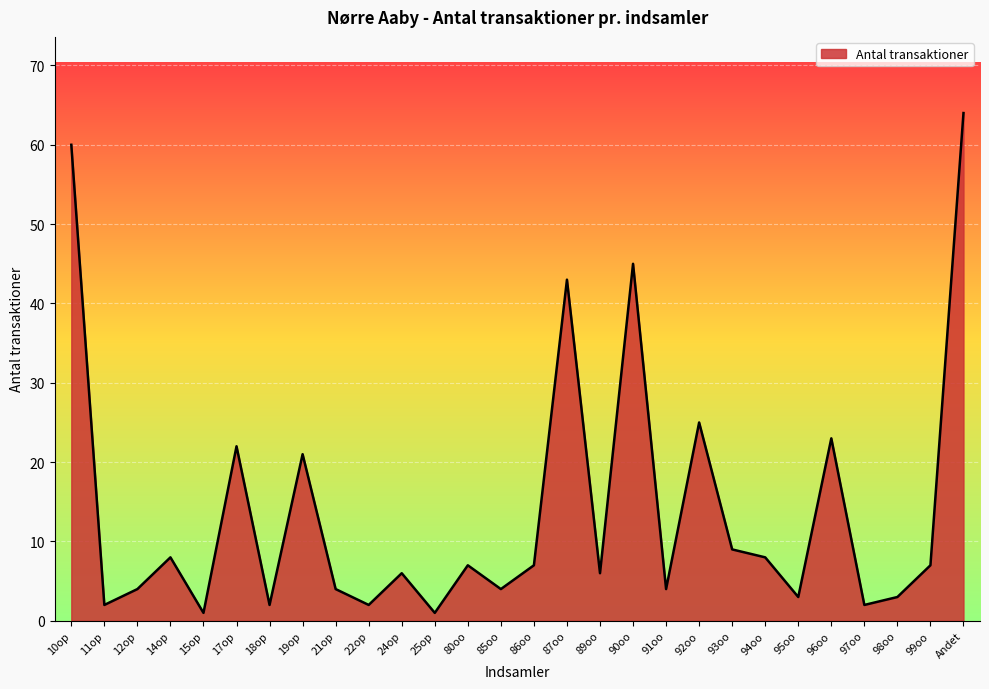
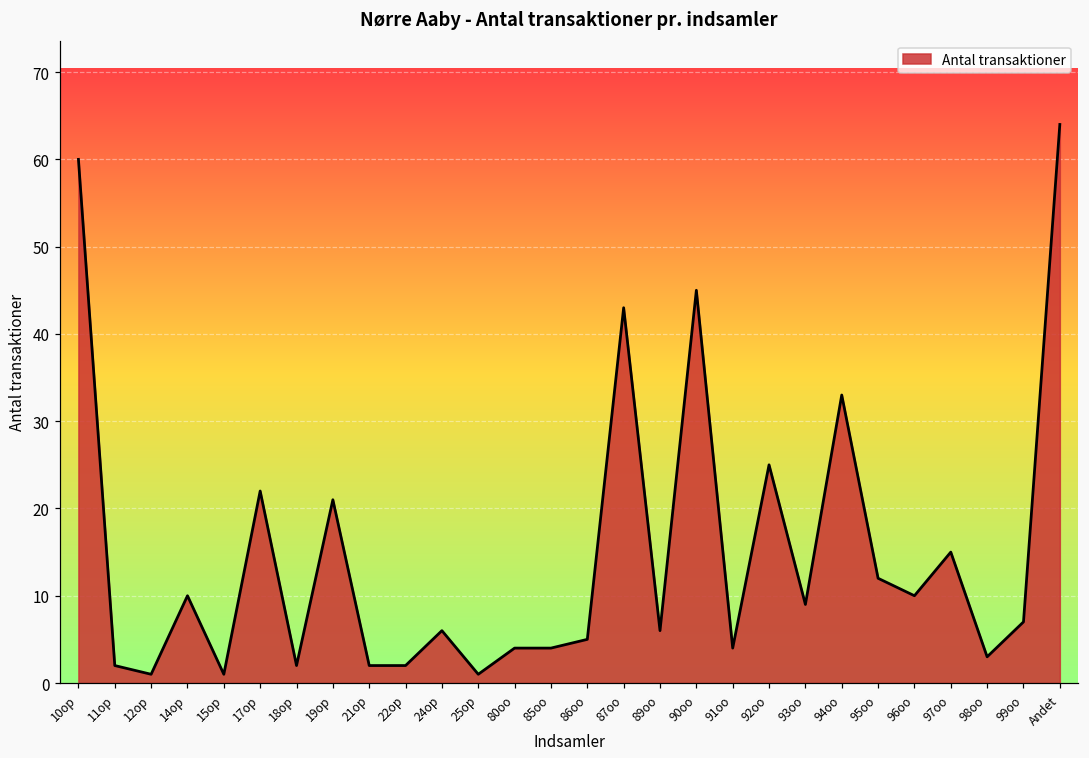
12op: 4 -> 1
14op: 8 -> 10
21op: 4 -> 2
80oo: 7 -> 4
86oo: 7 -> 5
94oo: 8 -> 33
95oo: 3 -> 12
96oo: 23 -> 10
97oo: 2 -> 15
